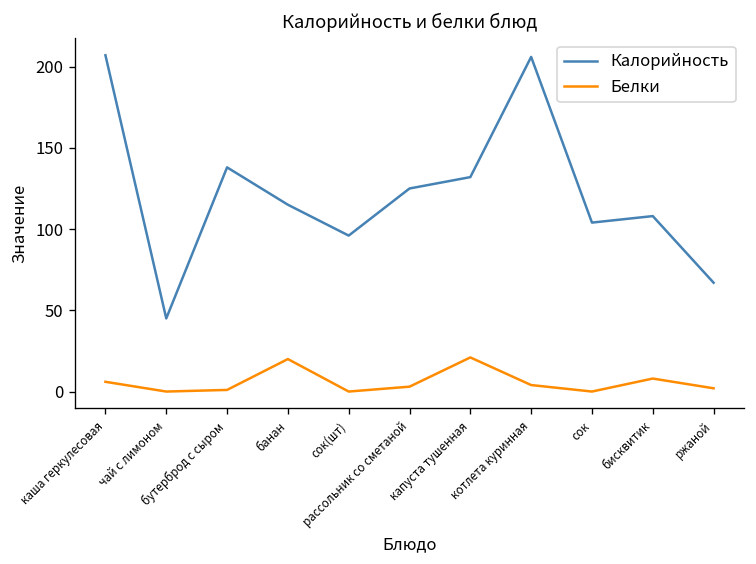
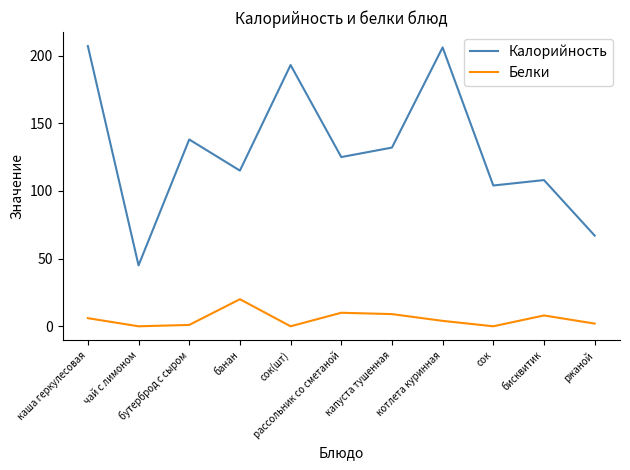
Калорийность, сок(шт): 96 -> 193
Белки, рассольник со сметаной: 3 -> 10
Белки, капуста тушенная: 21 -> 9
